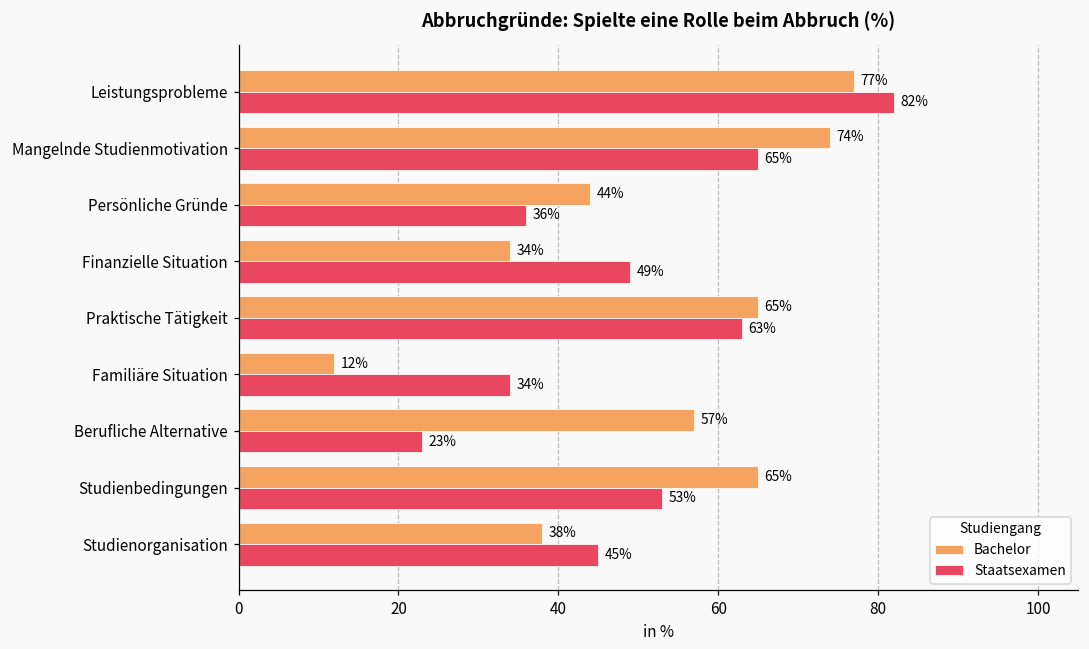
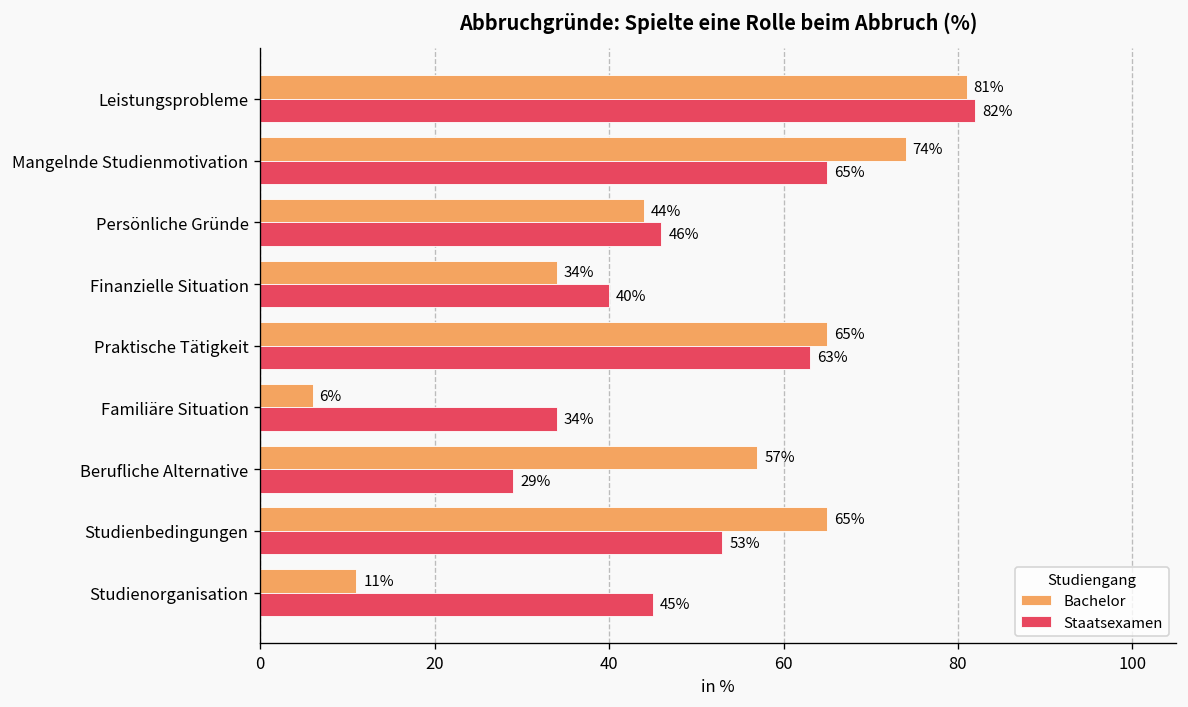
Bachelor, Leistungsprobleme: 77% -> 81%
Staatsexamen, Persönliche Gründe: 36% -> 46%
Staatsexamen, Finanzielle Situation: 49% -> 40%
Bachelor, Familiäre Situation: 12% -> 6%
Staatsexamen, Berufliche Alternative: 23% -> 29%
Bachelor, Studienorganisation: 38% -> 11%
